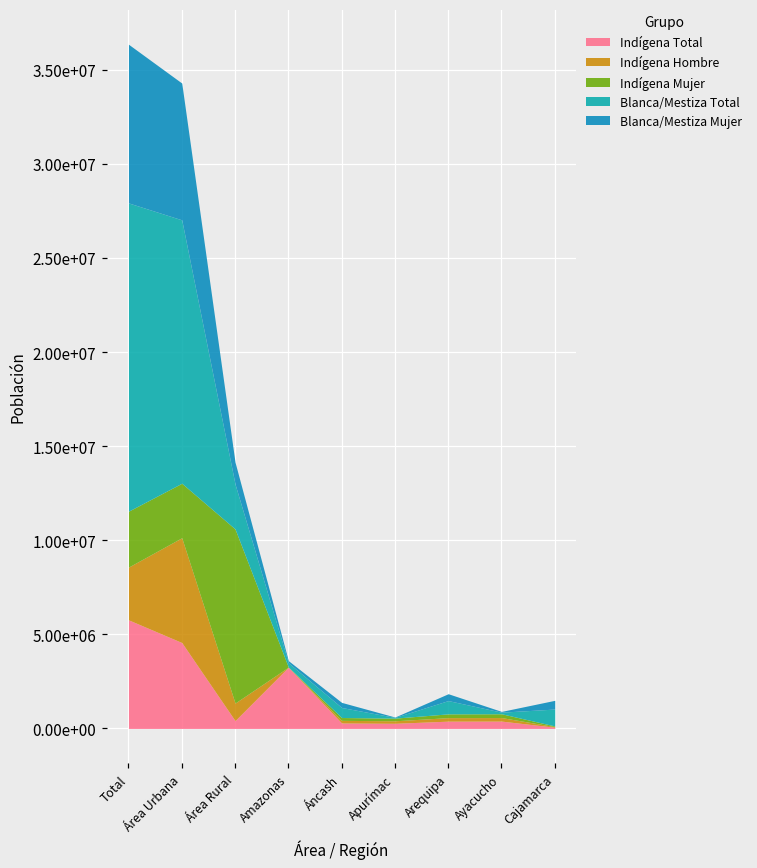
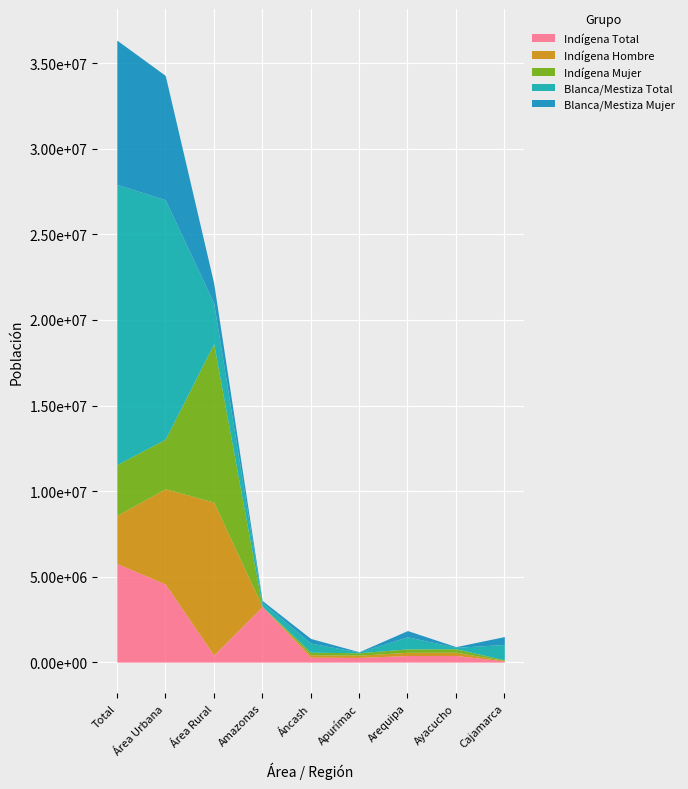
Indígena Hombre, Área Rural: 900000 -> 8900000
